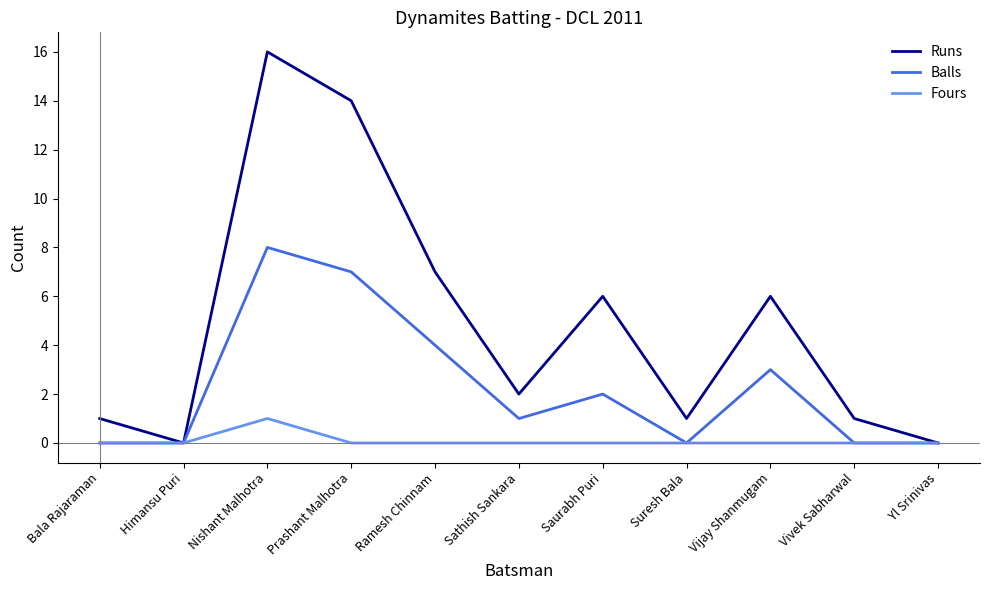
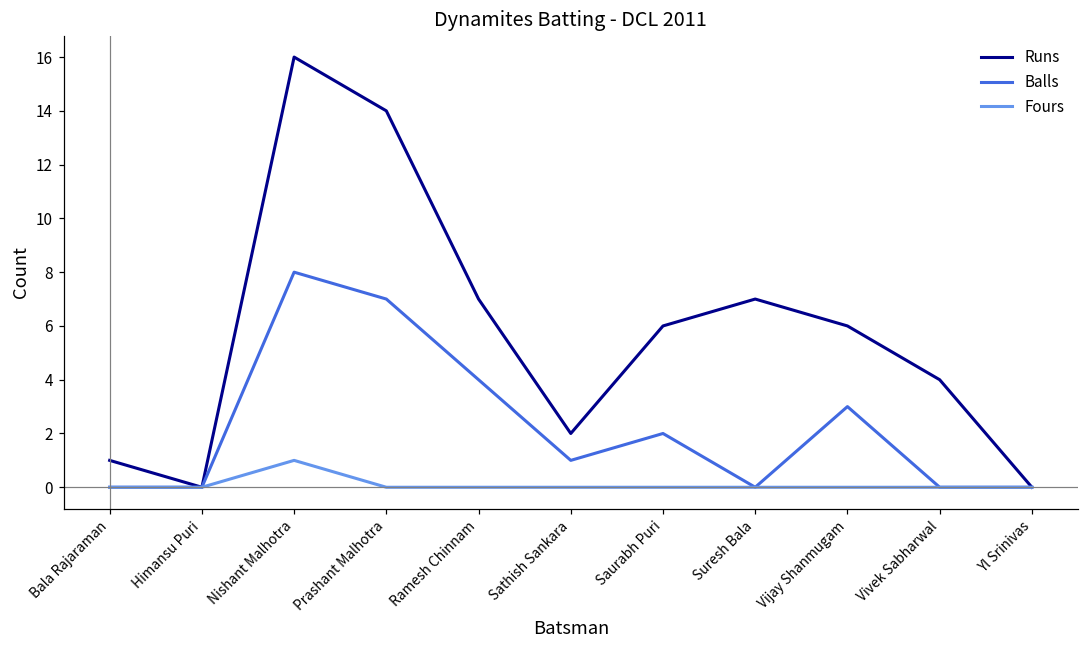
Runs, Suresh Bala: 1 -> 7
Runs, Vivek Sabharwal: 1 -> 4
